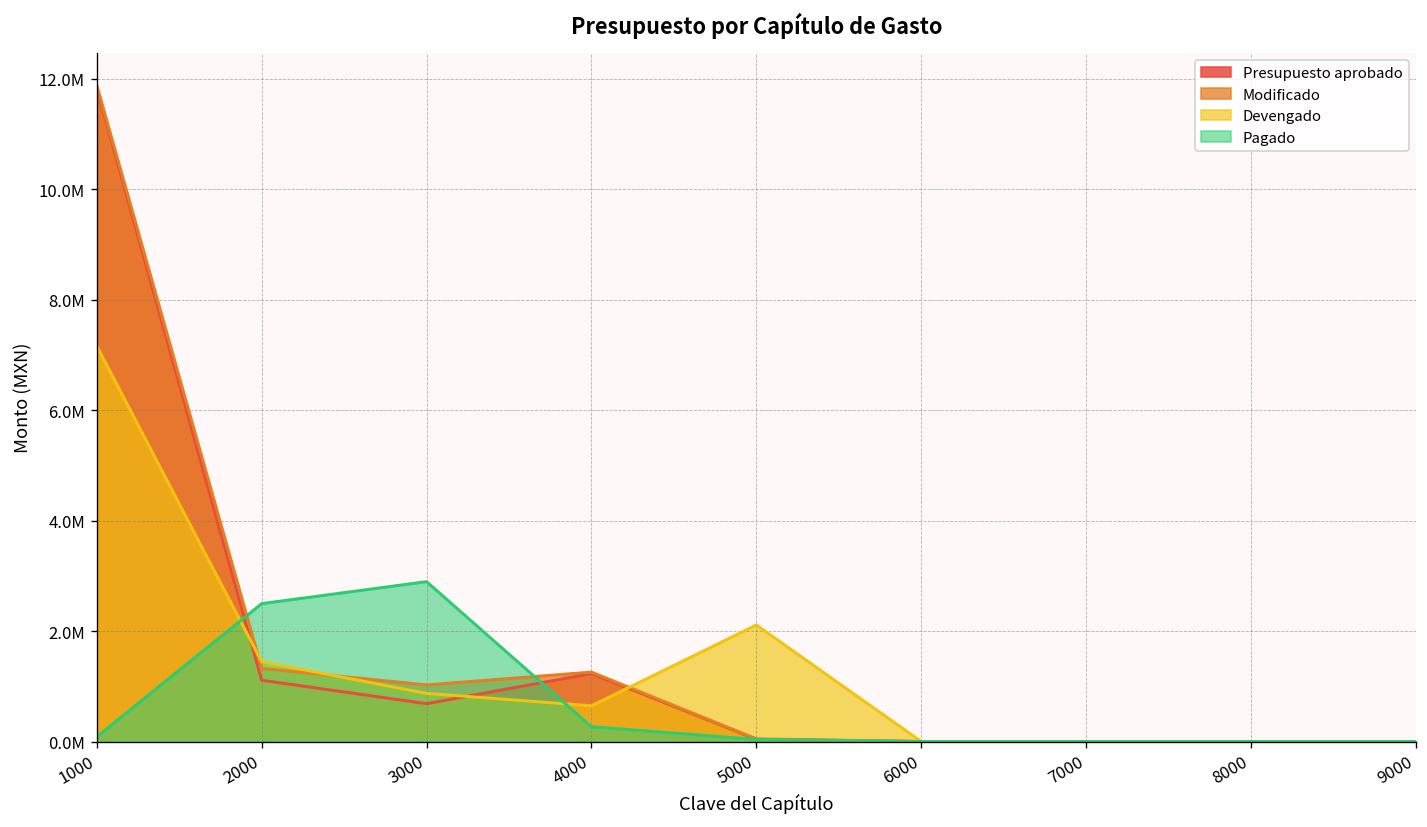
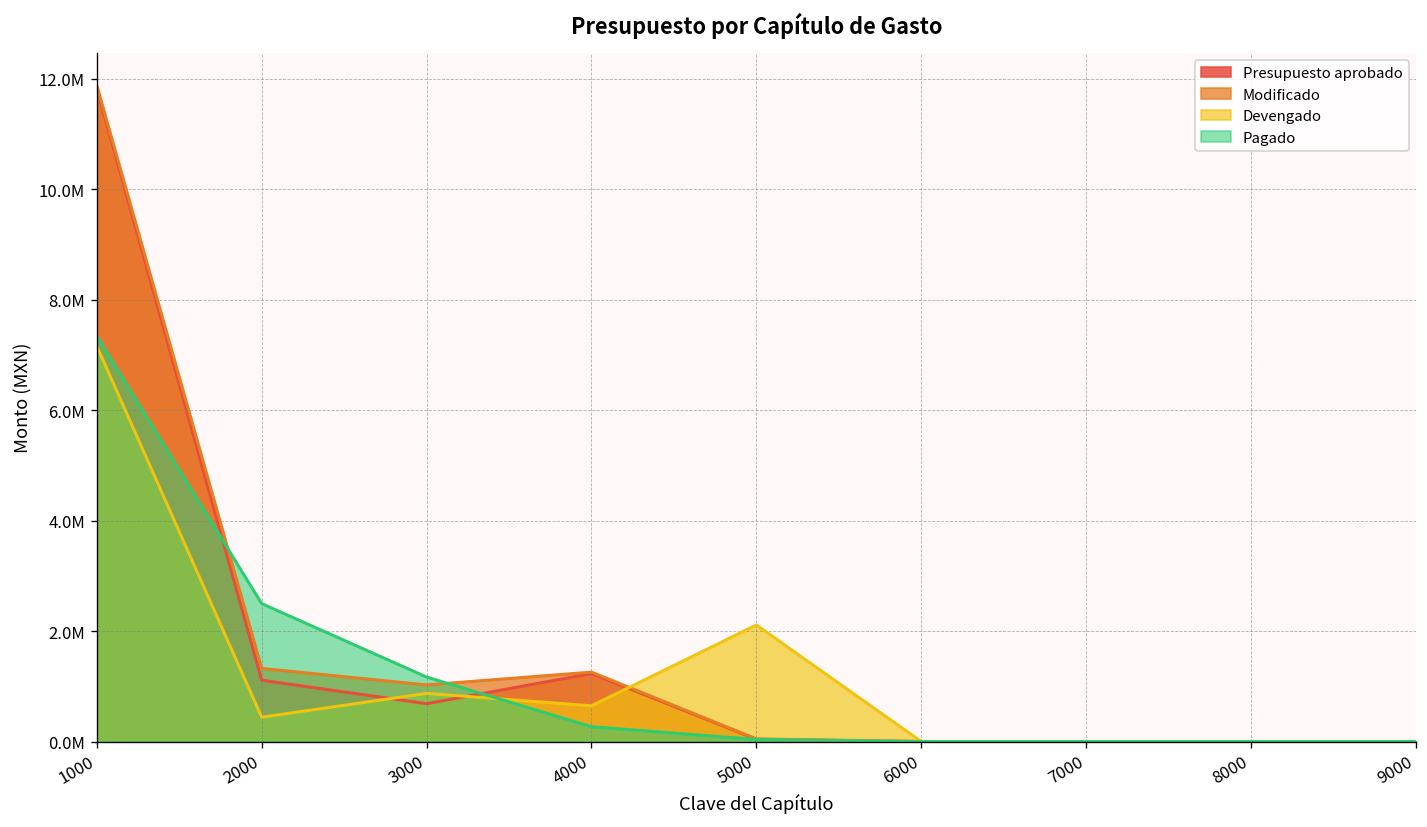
Pagado, 1000: 100000 -> 7300000
Devengado, 2000: 1400000 -> 400000
Pagado, 3000: 2900000 -> 1200000
